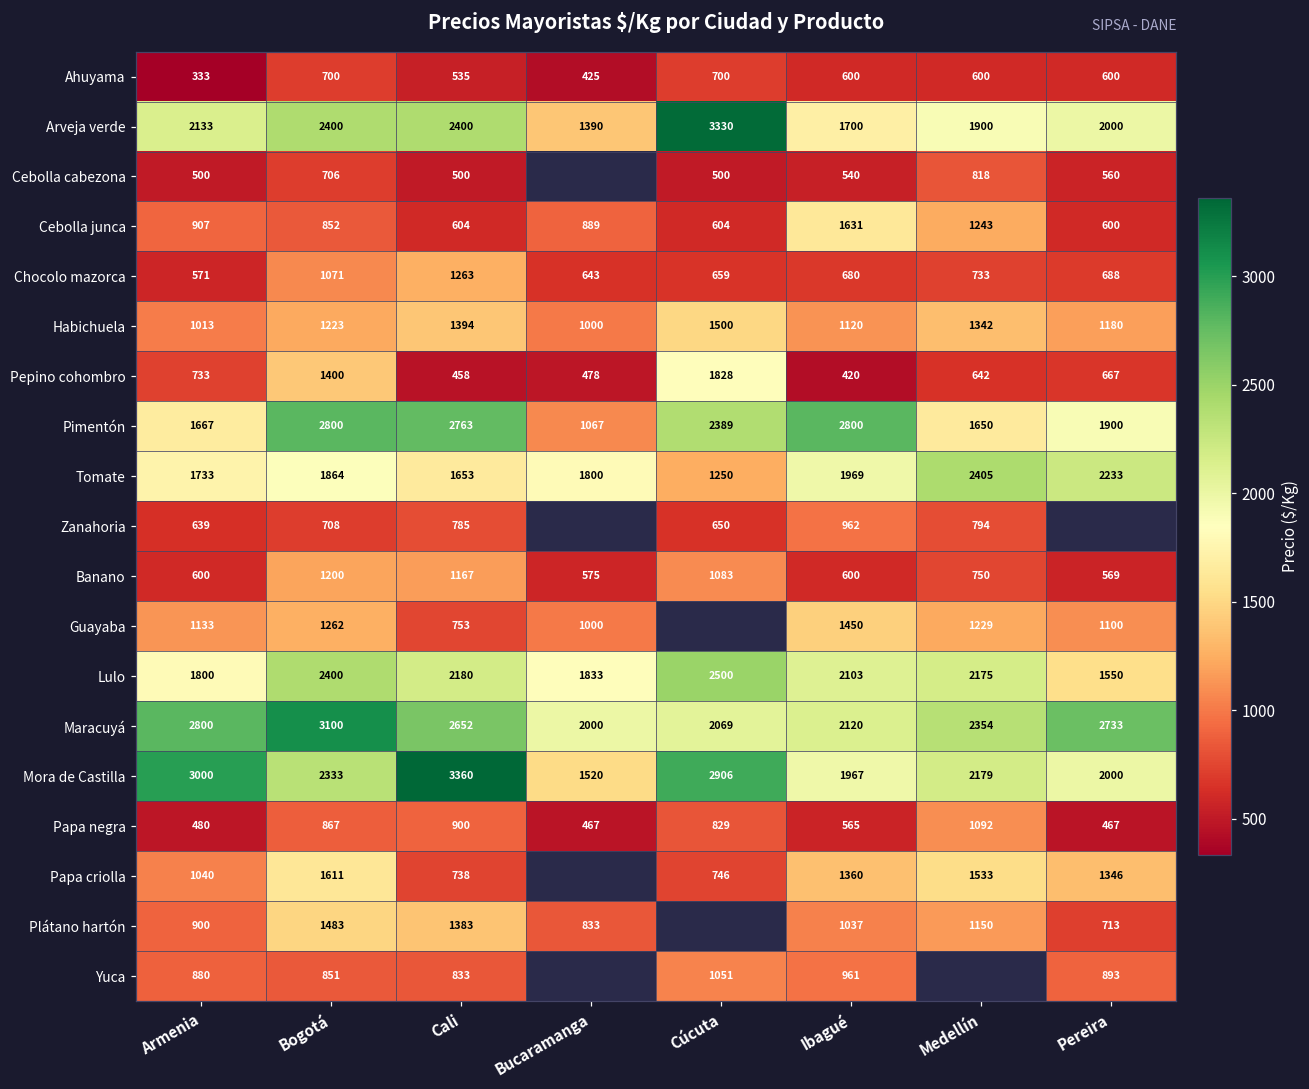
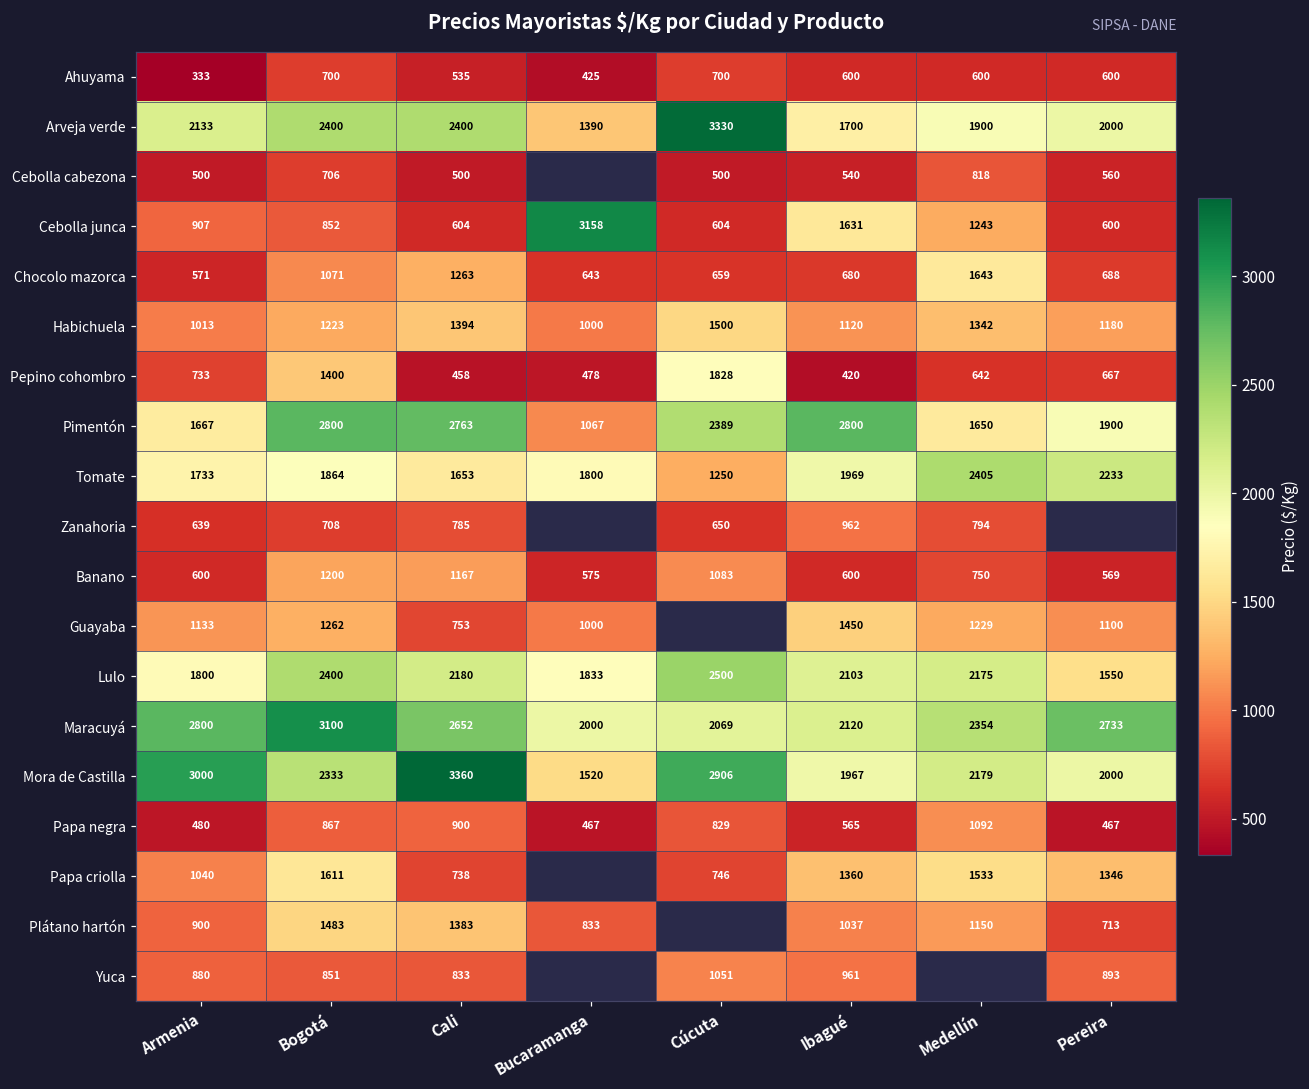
Cebolla junca, Bucaramanga: 889 -> 3158
Chocolo mazorca, Medellín: 733 -> 1643
